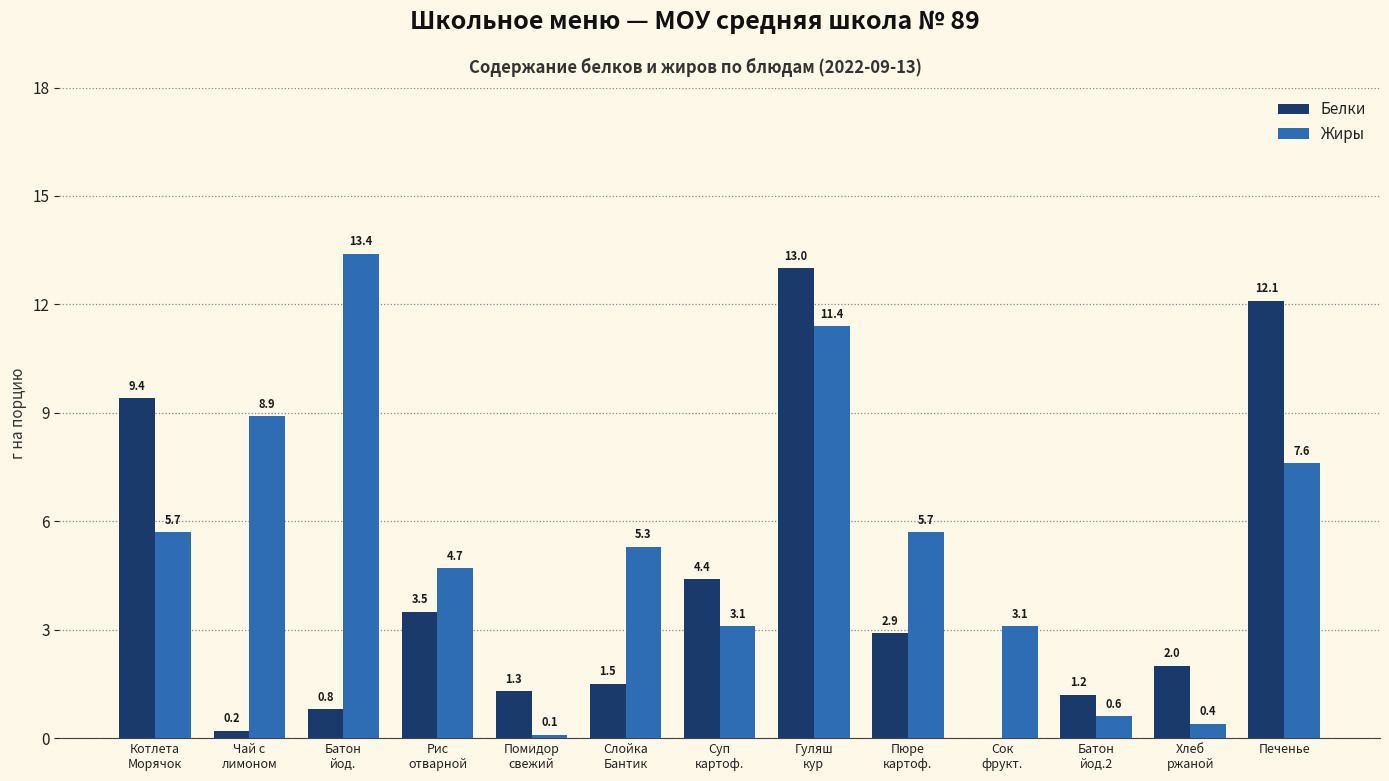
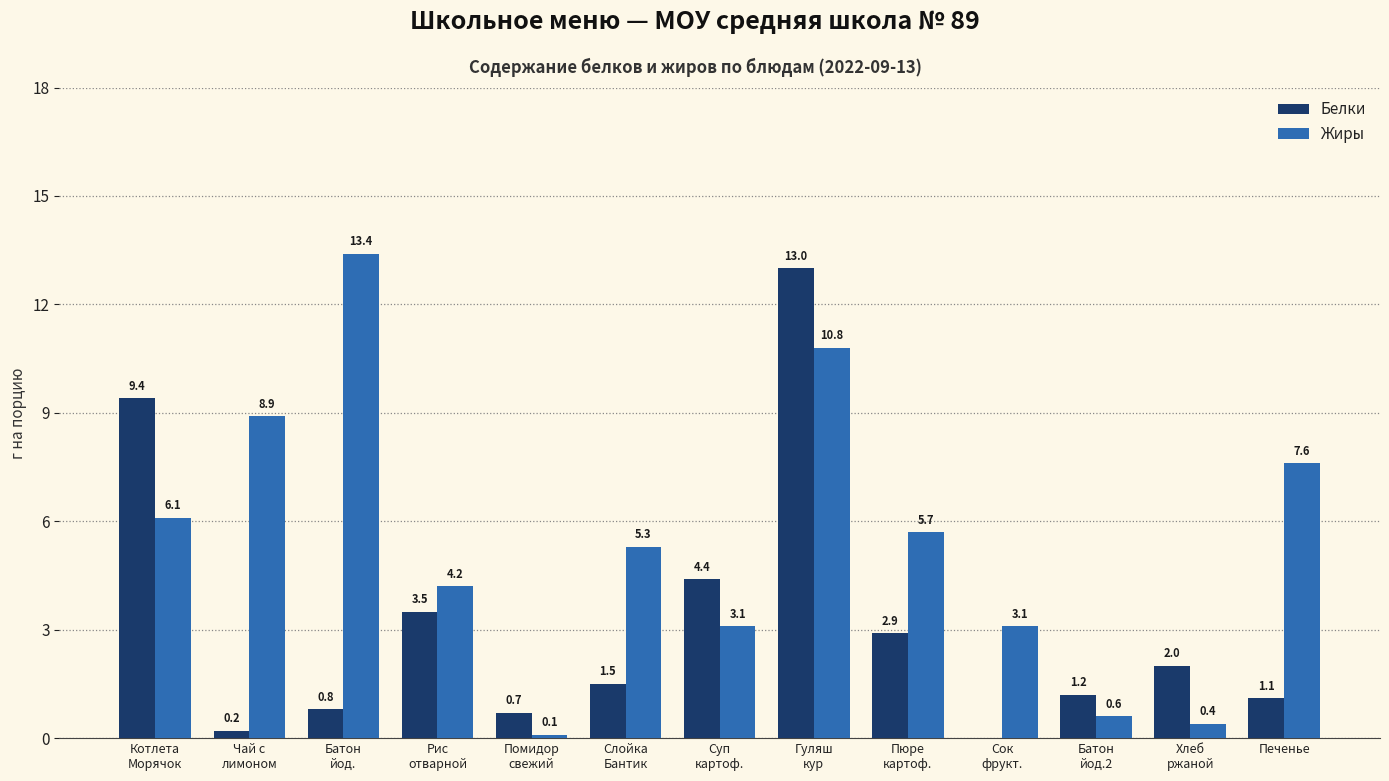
Жиры, Котлета Морячок: 5.7 -> 6.1
Жиры, Рис отварной: 4.7 -> 4.2
Белки, Помидор свежий: 1.3 -> 0.7
Жиры, Гуляш кур: 11.4 -> 10.8
Белки, Печенье: 12.1 -> 1.1
